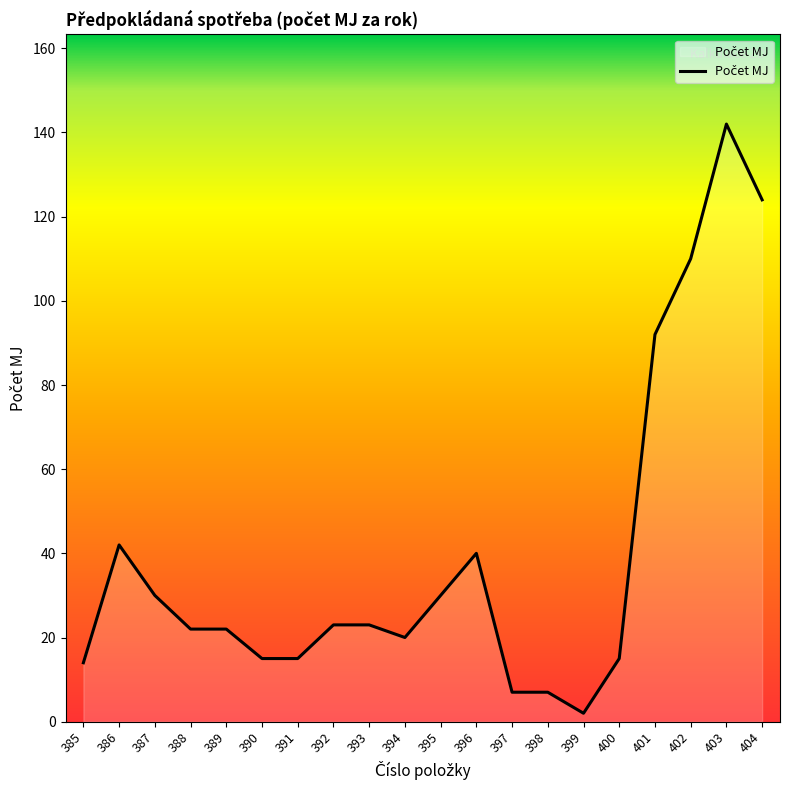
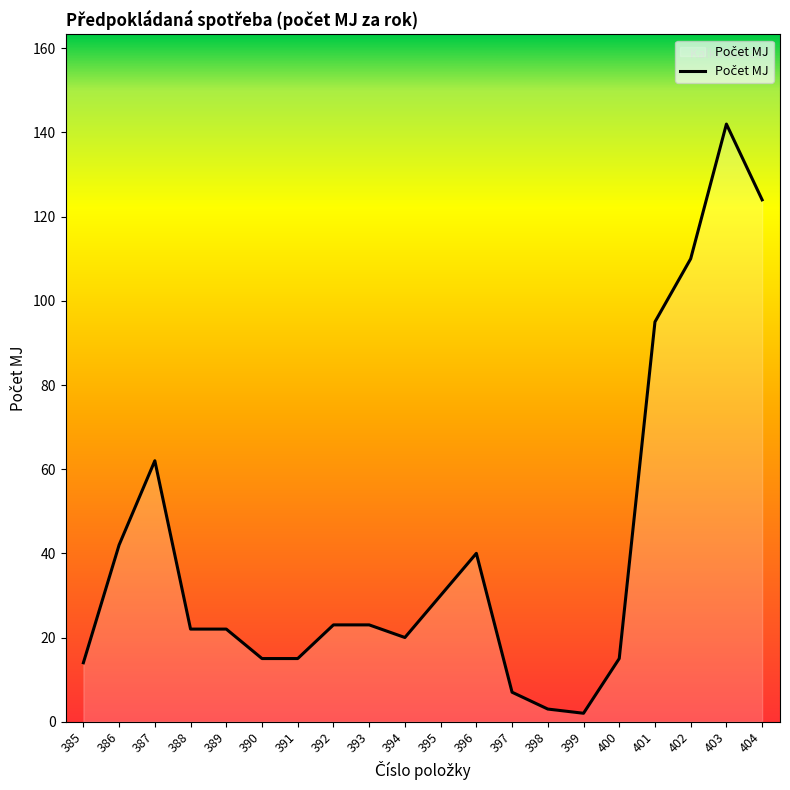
387: 30 -> 62
398: 7 -> 3
401: 92 -> 95
